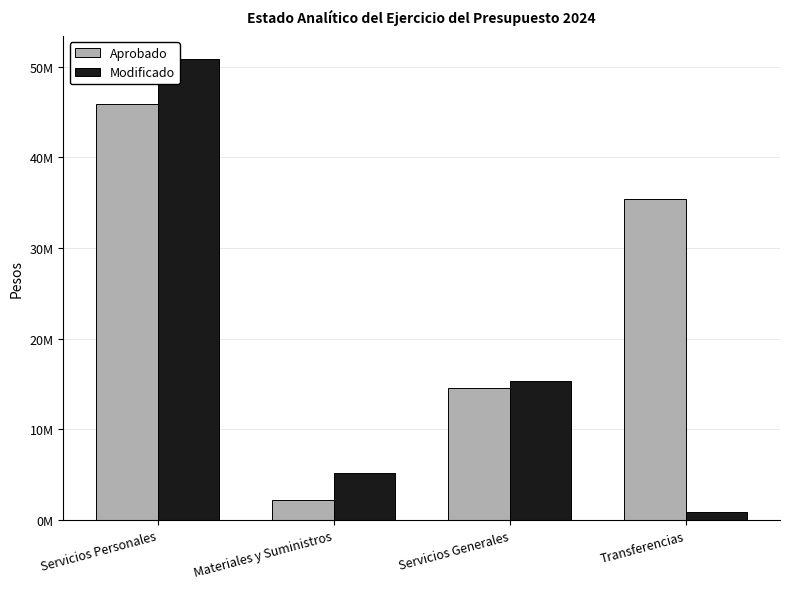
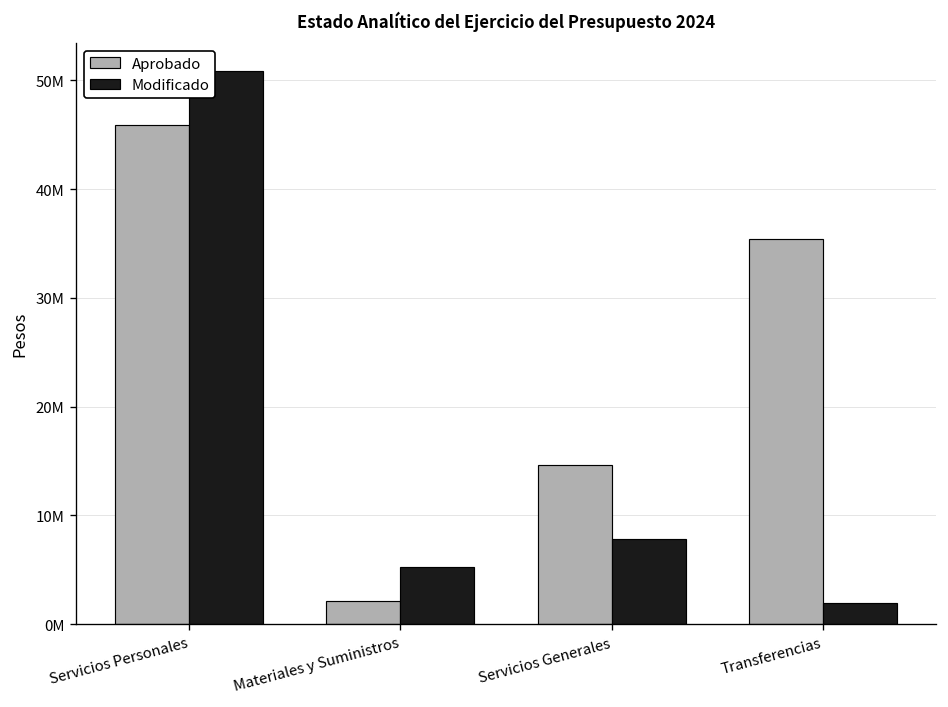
Modificado, Servicios Generales: 15000000 -> 8000000
Modificado, Transferencias: 1000000 -> 2000000
